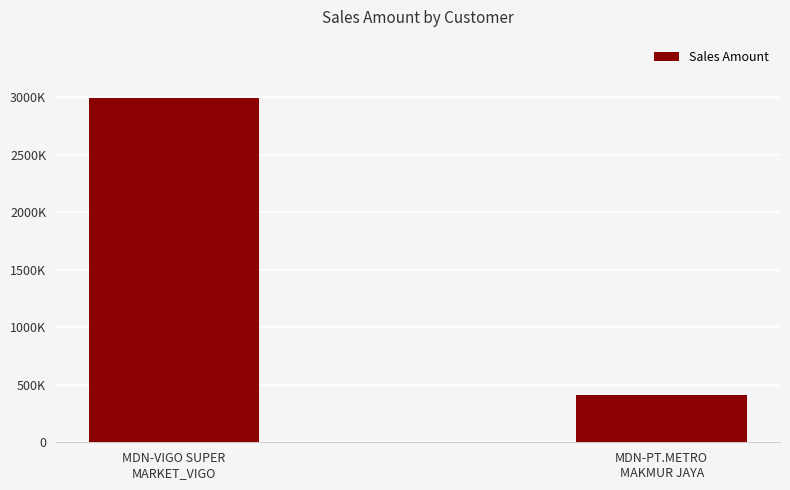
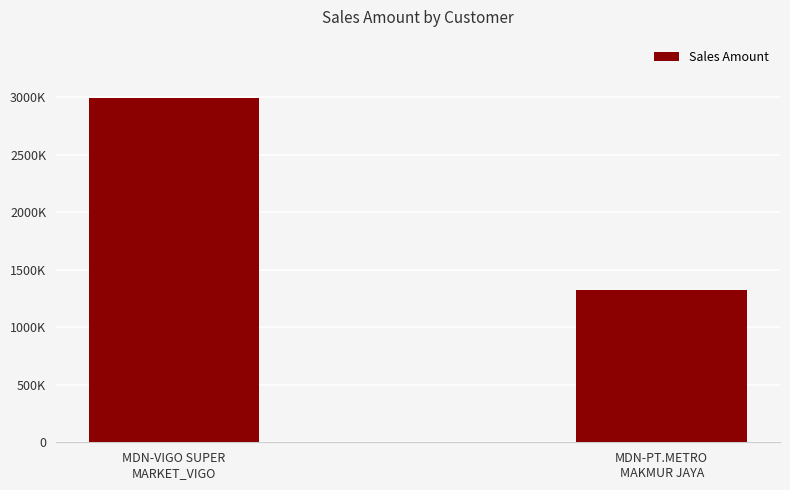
MDN-PT.METRO MAKMUR JAYA: 410000 -> 1320000
